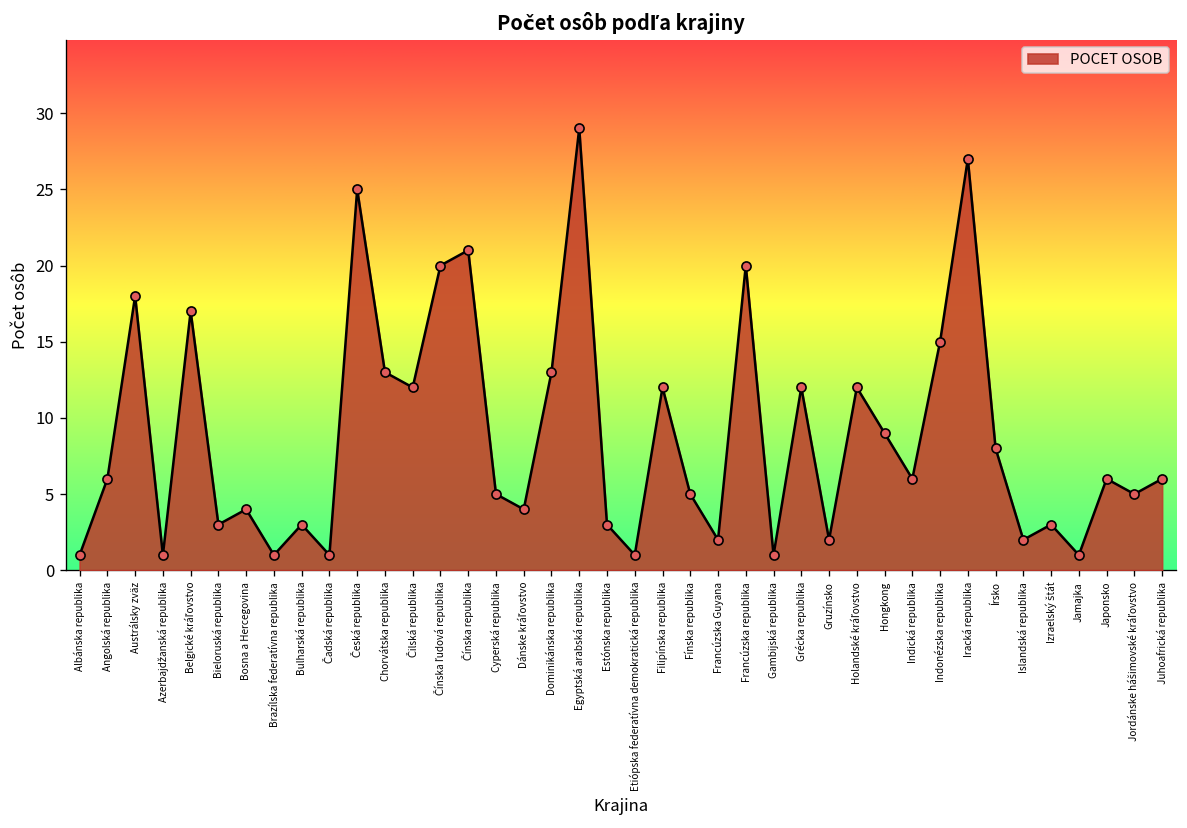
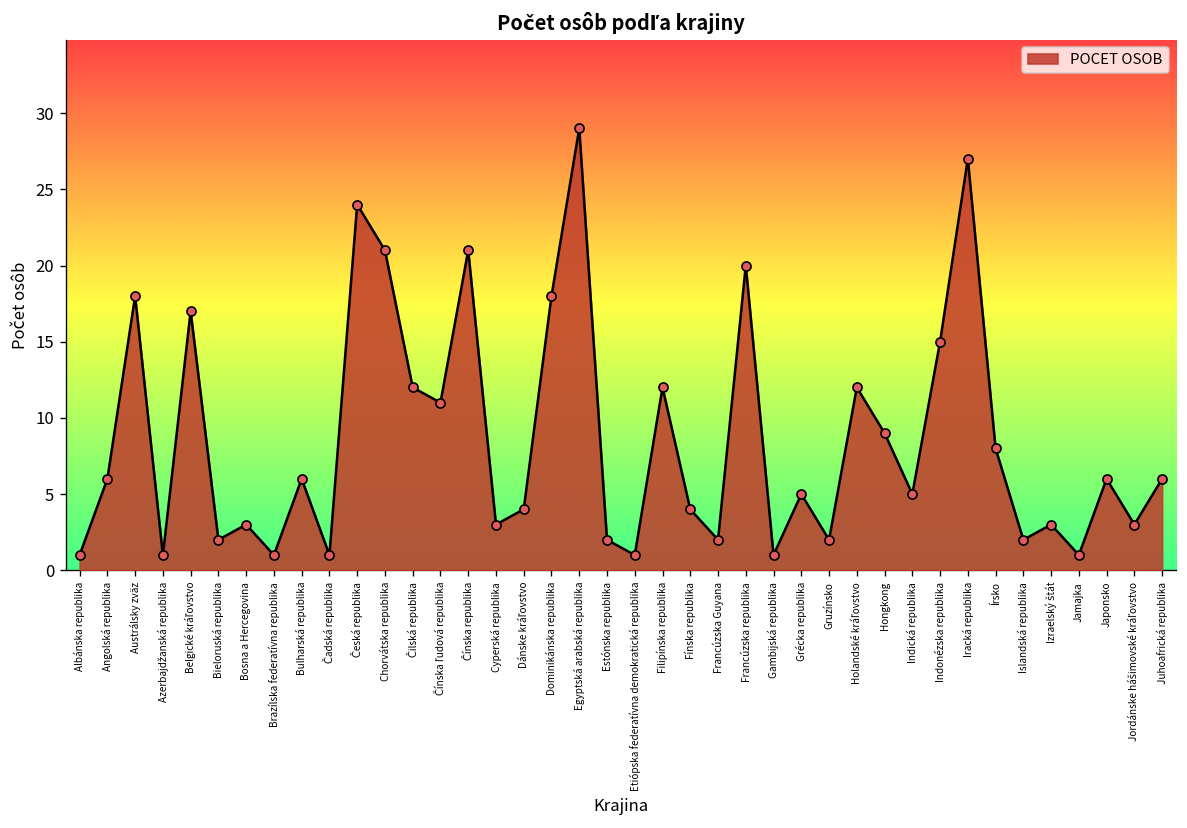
Bieloruská republika: 3 -> 2
Bosna a Hercegovina: 4 -> 3
Bulharská republika: 3 -> 6
Česká republika: 25 -> 24
Chorvátska republika: 13 -> 21
Čínska ľudová republika: 20 -> 11
Cyperská republika: 5 -> 3
Dominikánska republika: 13 -> 18
Estónska republika: 3 -> 2
Fínska republika: 5 -> 4
Grécka republika: 12 -> 5
Indická republika: 6 -> 5
Jordánske hášimovské kráľovstvo: 5 -> 3
